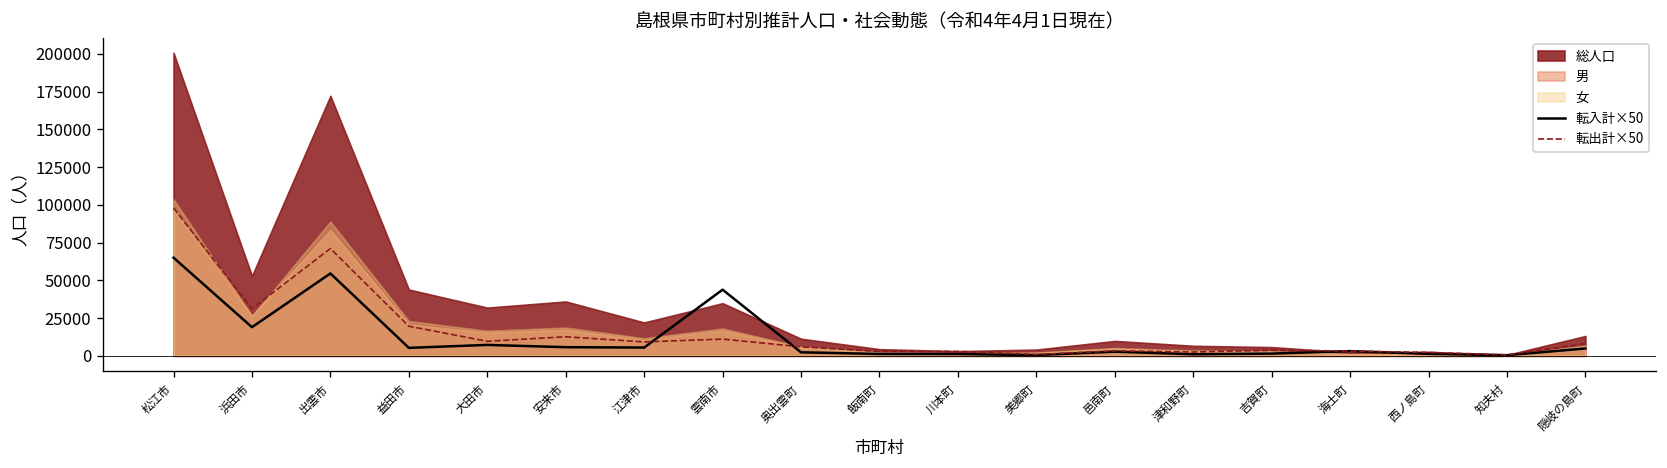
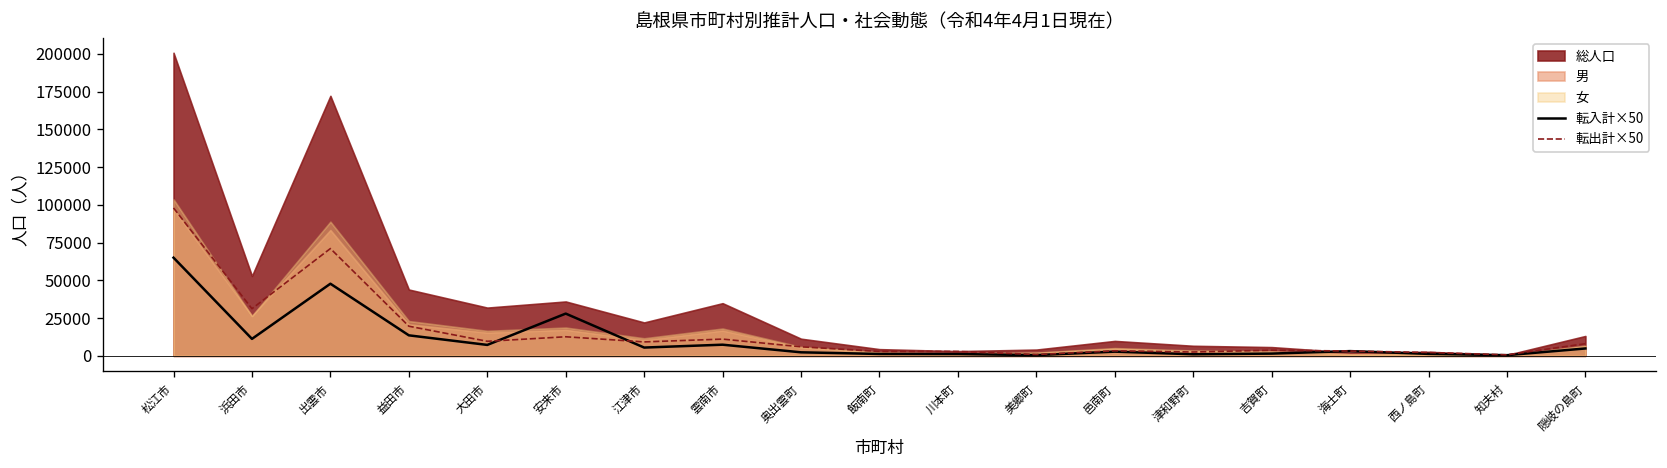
転入計×50, 浜田市: 19000 -> 11000
転入計×50, 出雲市: 55000 -> 48000
転入計×50, 益田市: 5000 -> 14000
転入計×50, 安来市: 6000 -> 28000
転入計×50, 雲南市: 44000 -> 7000
